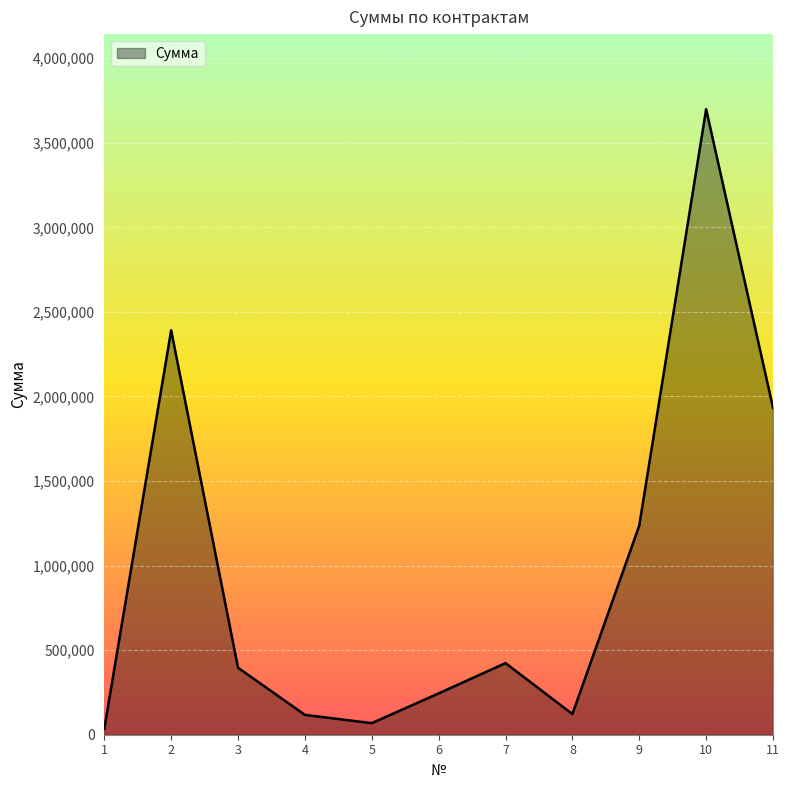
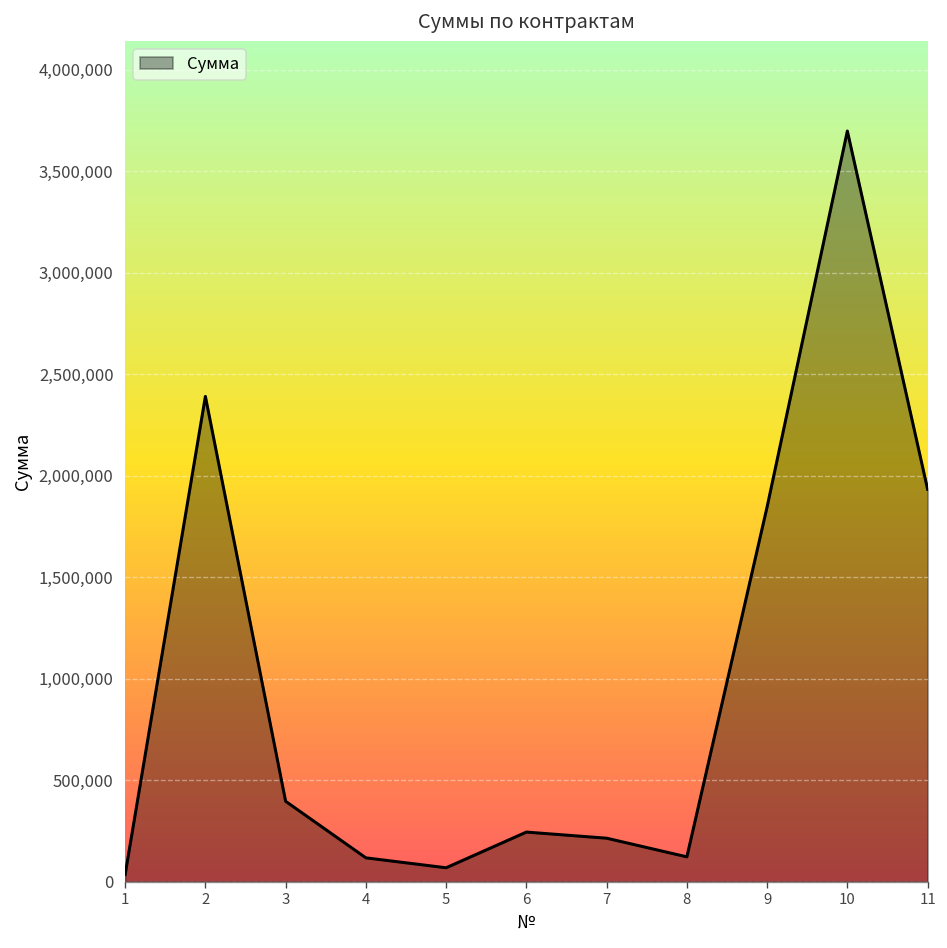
7: 420,000 -> 210,000
9: 1,240,000 -> 1,850,000
